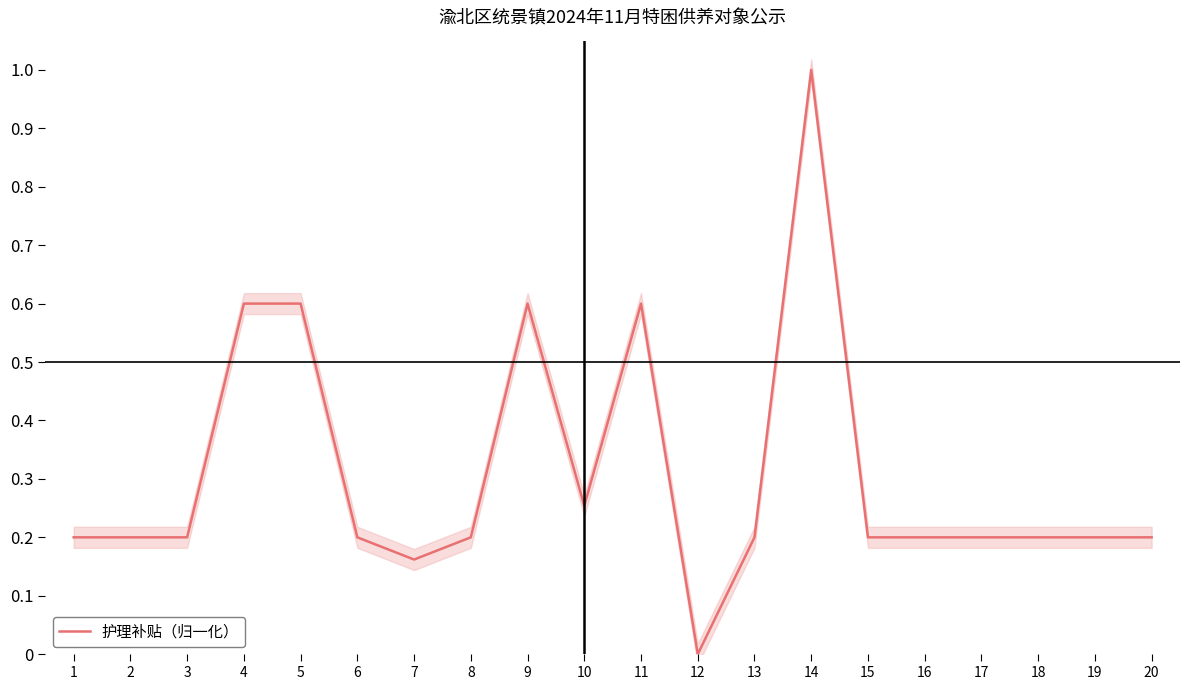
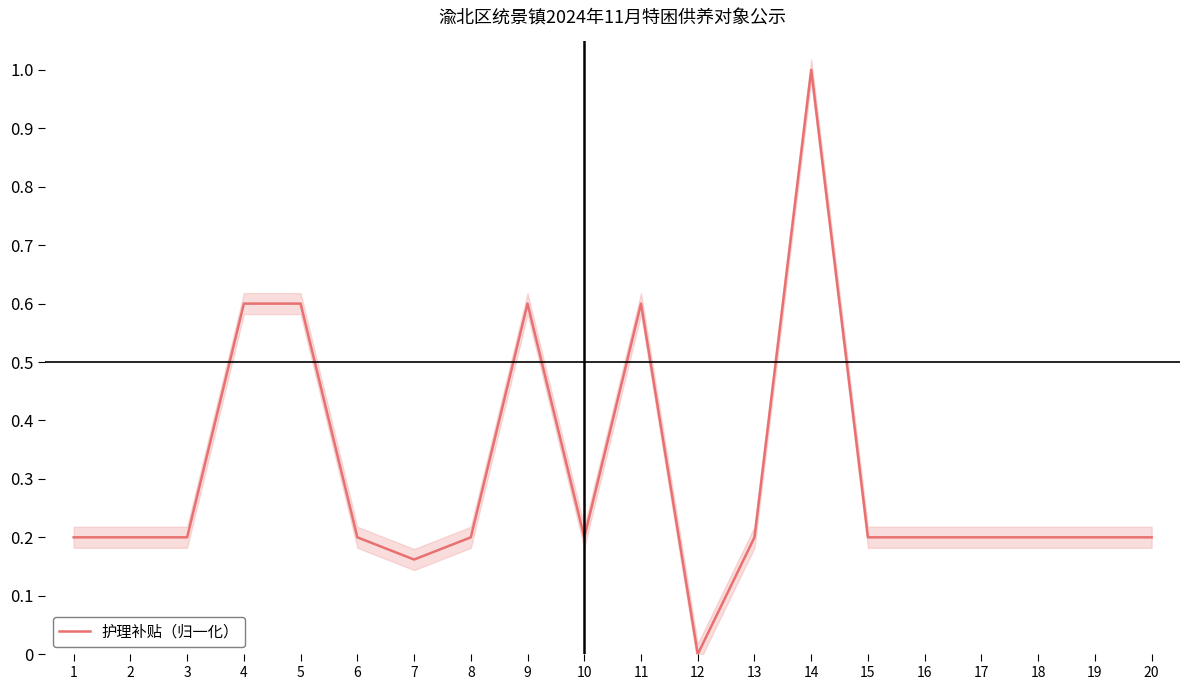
护理补贴（归一化）, 10: 0.25 -> 0.20
